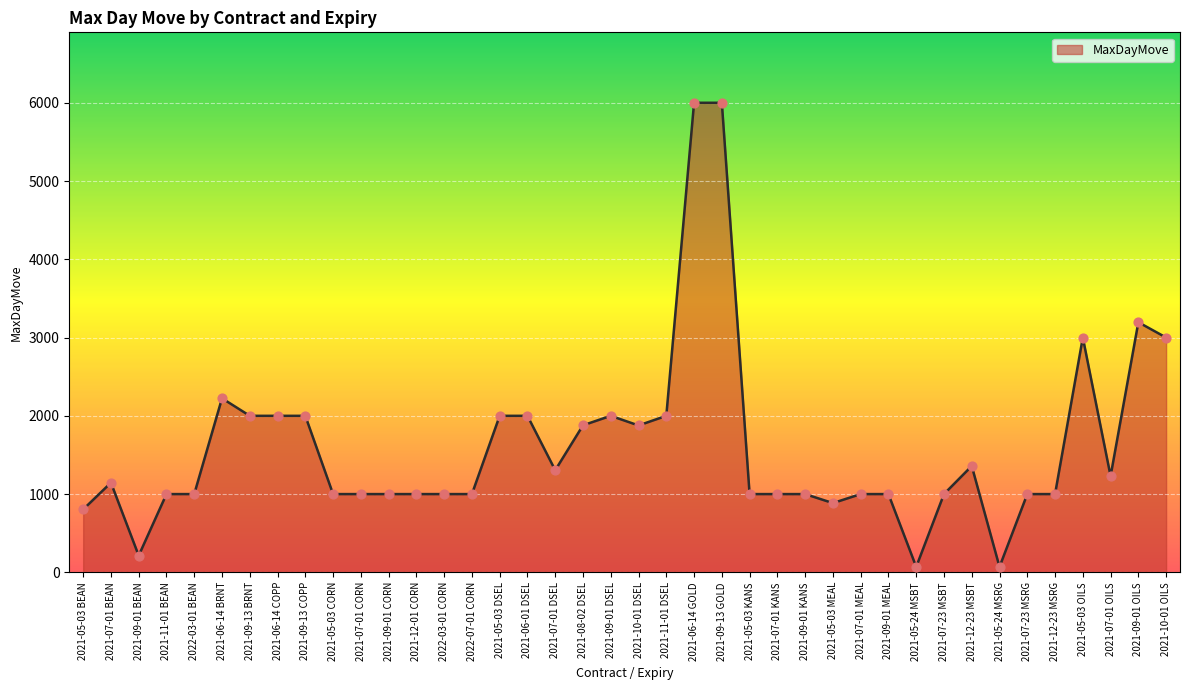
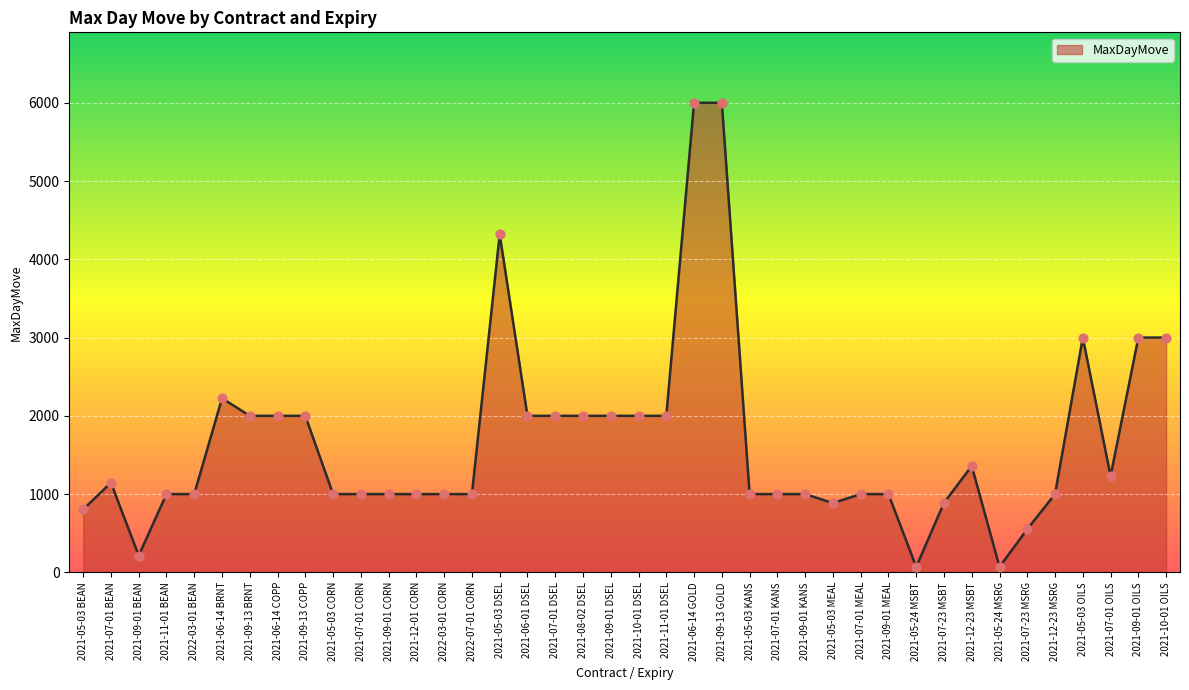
2021-05-03 DSEL: 2000 -> 4300
2021-07-01 DSEL: 1300 -> 2000
2021-08-02 DSEL: 1900 -> 2000
2021-10-01 DSEL: 1900 -> 2000
2021-07-23 MSBT: 1000 -> 900
2021-07-23 MSRG: 1000 -> 600
2021-09-01 OILS: 3200 -> 3000
